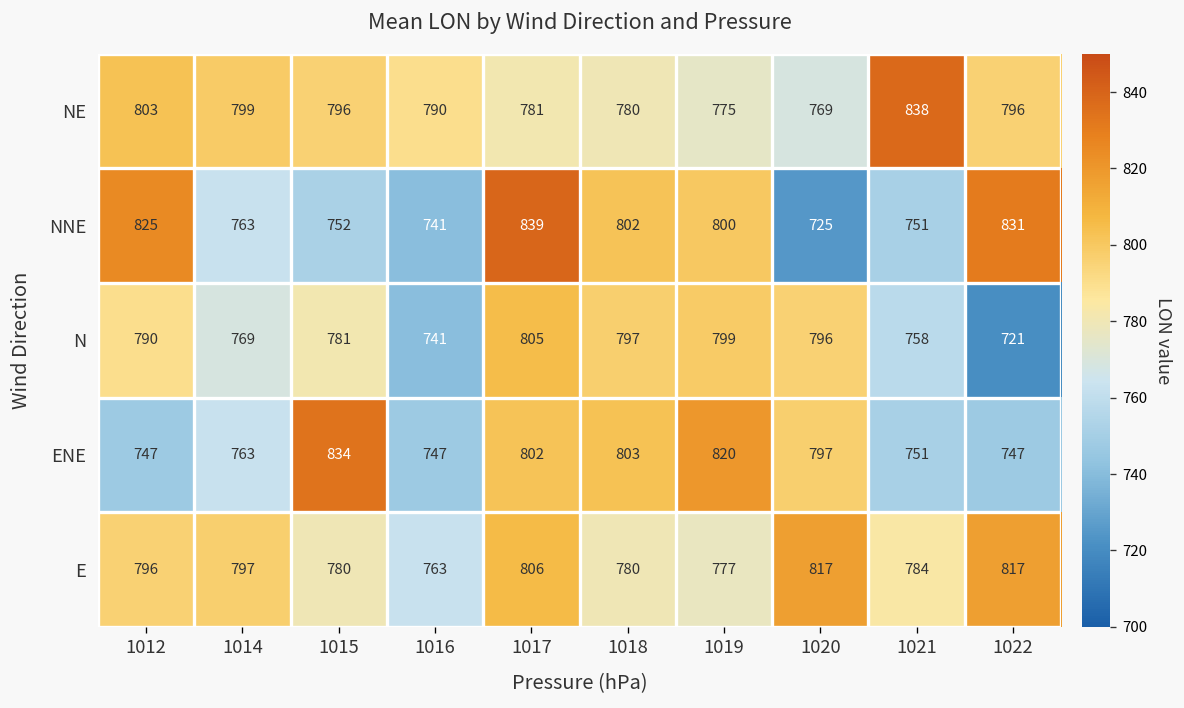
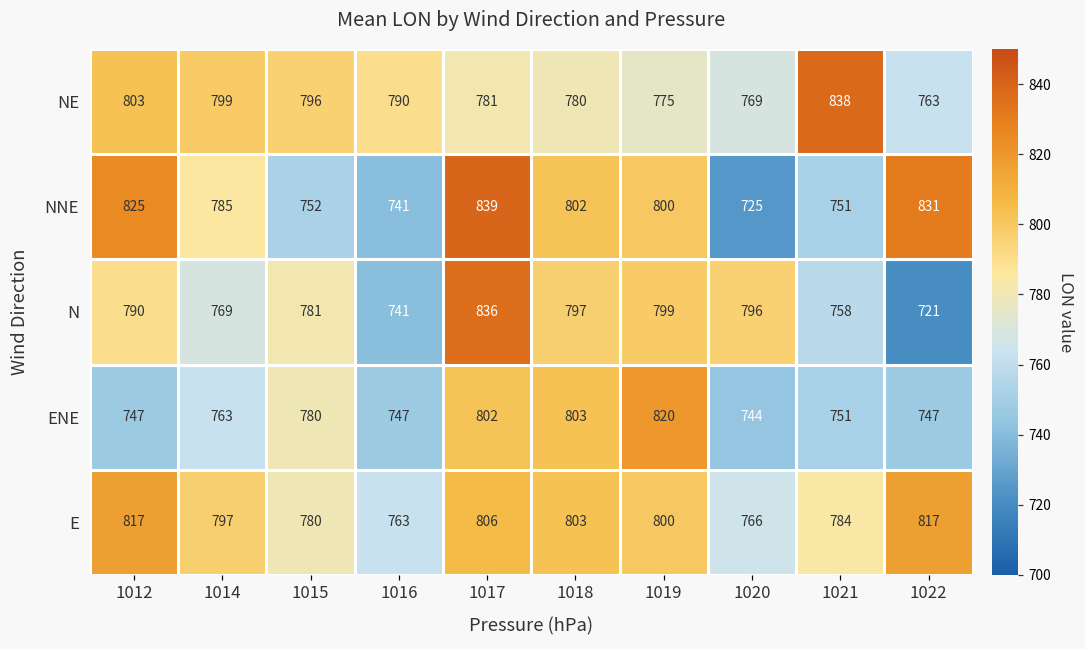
NE, 1022: 796 -> 763
NNE, 1014: 763 -> 785
N, 1017: 805 -> 836
ENE, 1015: 834 -> 780
ENE, 1020: 797 -> 744
E, 1012: 796 -> 817
E, 1018: 780 -> 803
E, 1019: 777 -> 800
E, 1020: 817 -> 766
